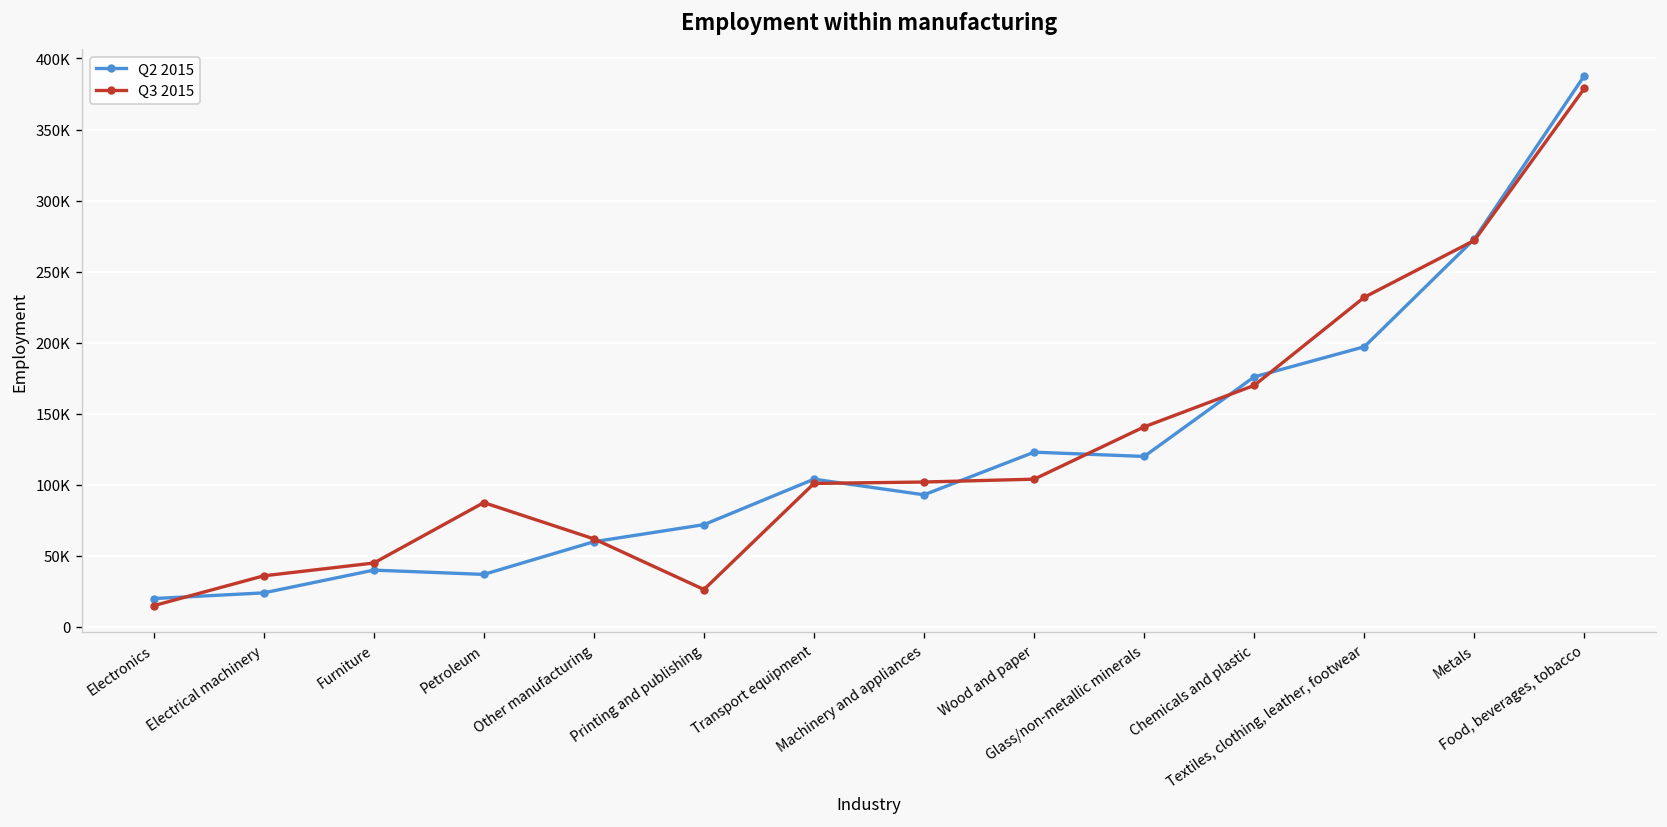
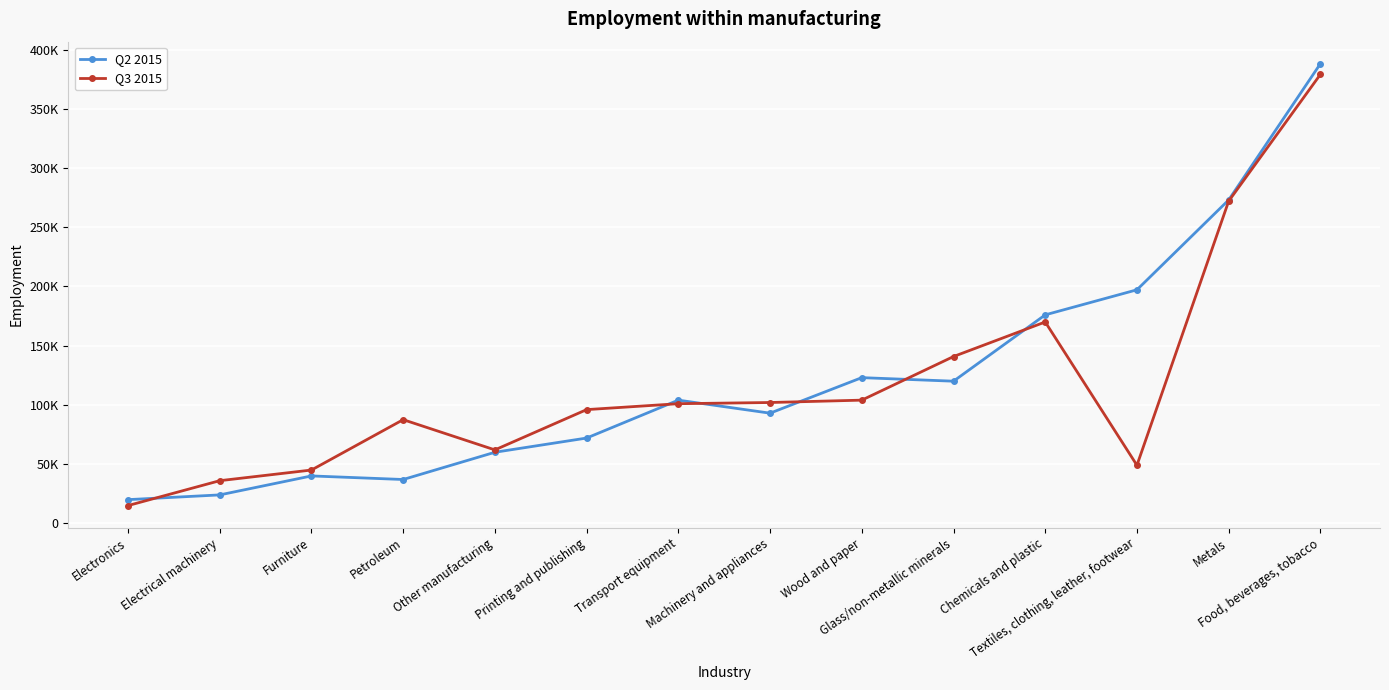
Q3 2015, Printing and publishing: 26000 -> 96000
Q3 2015, Textiles, clothing, leather, footwear: 232000 -> 49000
